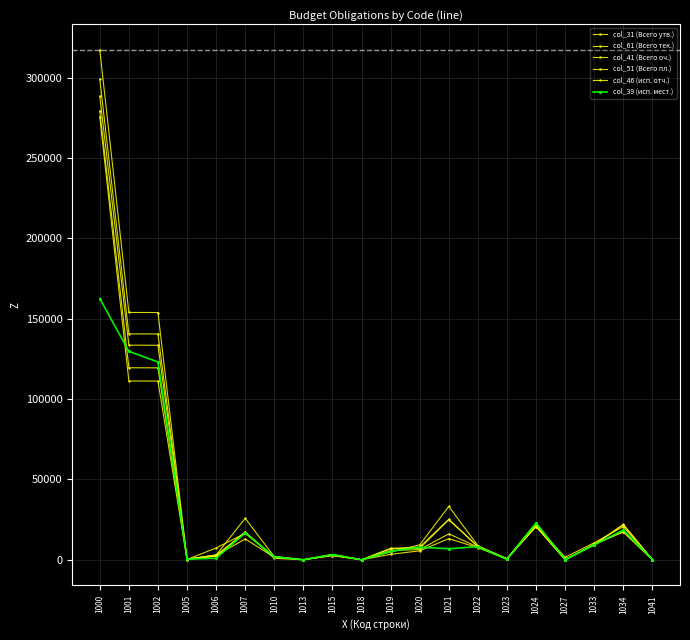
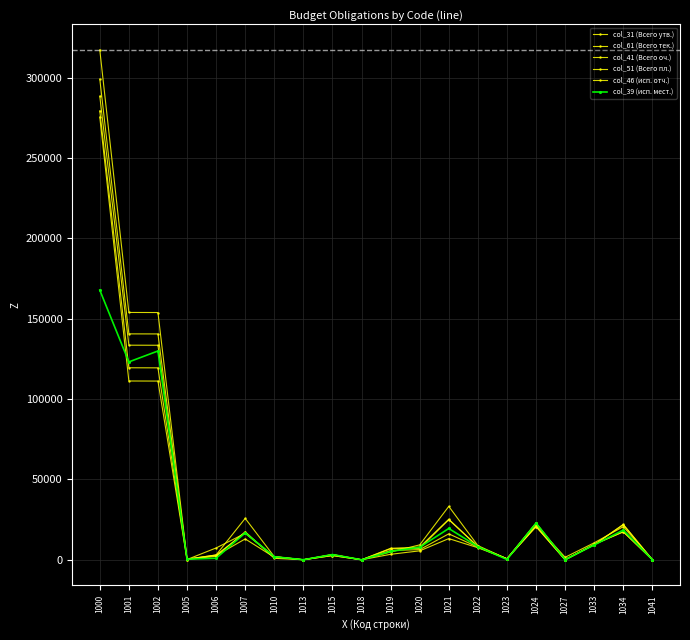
col_39 (исп. мест.), 1000: 162000 -> 168000
col_39 (исп. мест.), 1001: 130000 -> 123000
col_39 (исп. мест.), 1002: 123000 -> 130000
col_39 (исп. мест.), 1021: 7000 -> 19000
